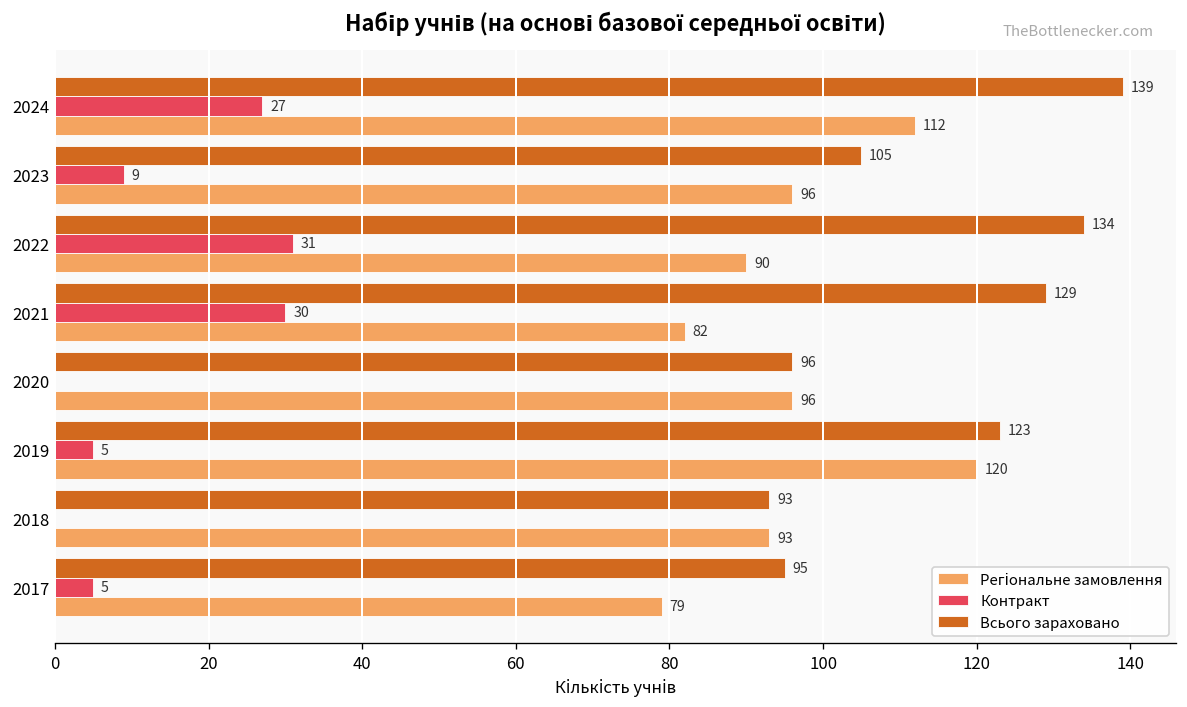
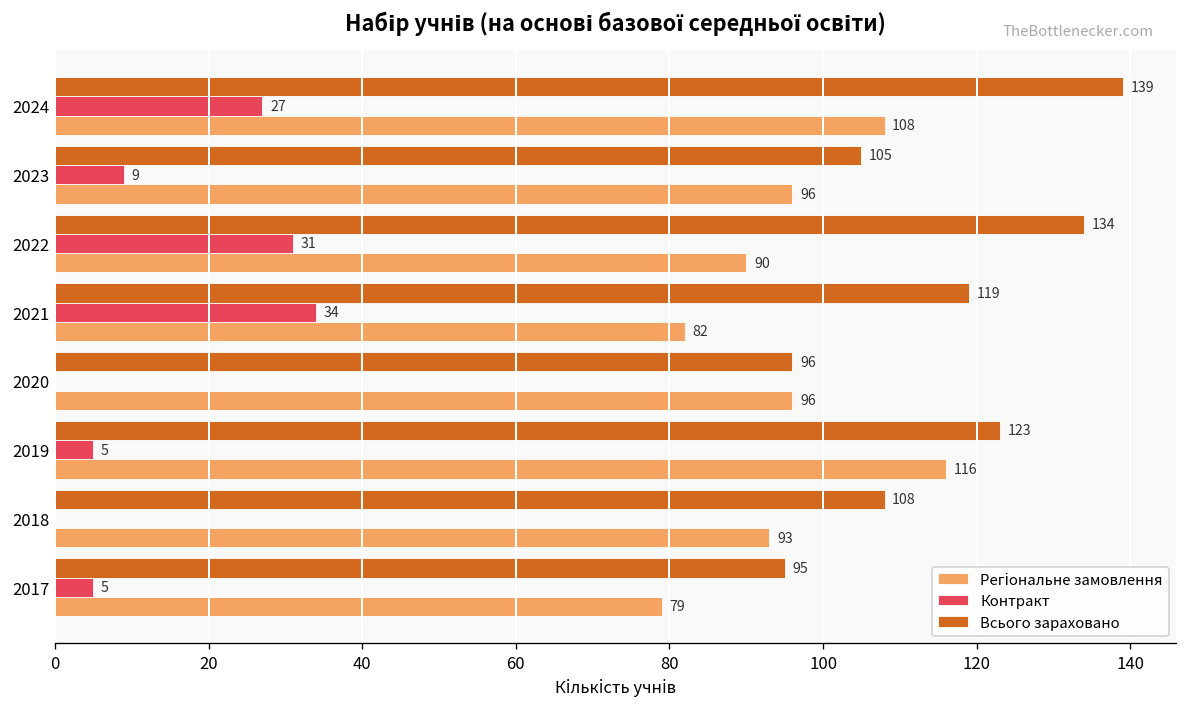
Регіональне замовлення, 2024: 112 -> 108
Всього зараховано, 2021: 129 -> 119
Контракт, 2021: 30 -> 34
Регіональне замовлення, 2019: 120 -> 116
Всього зараховано, 2018: 93 -> 108
